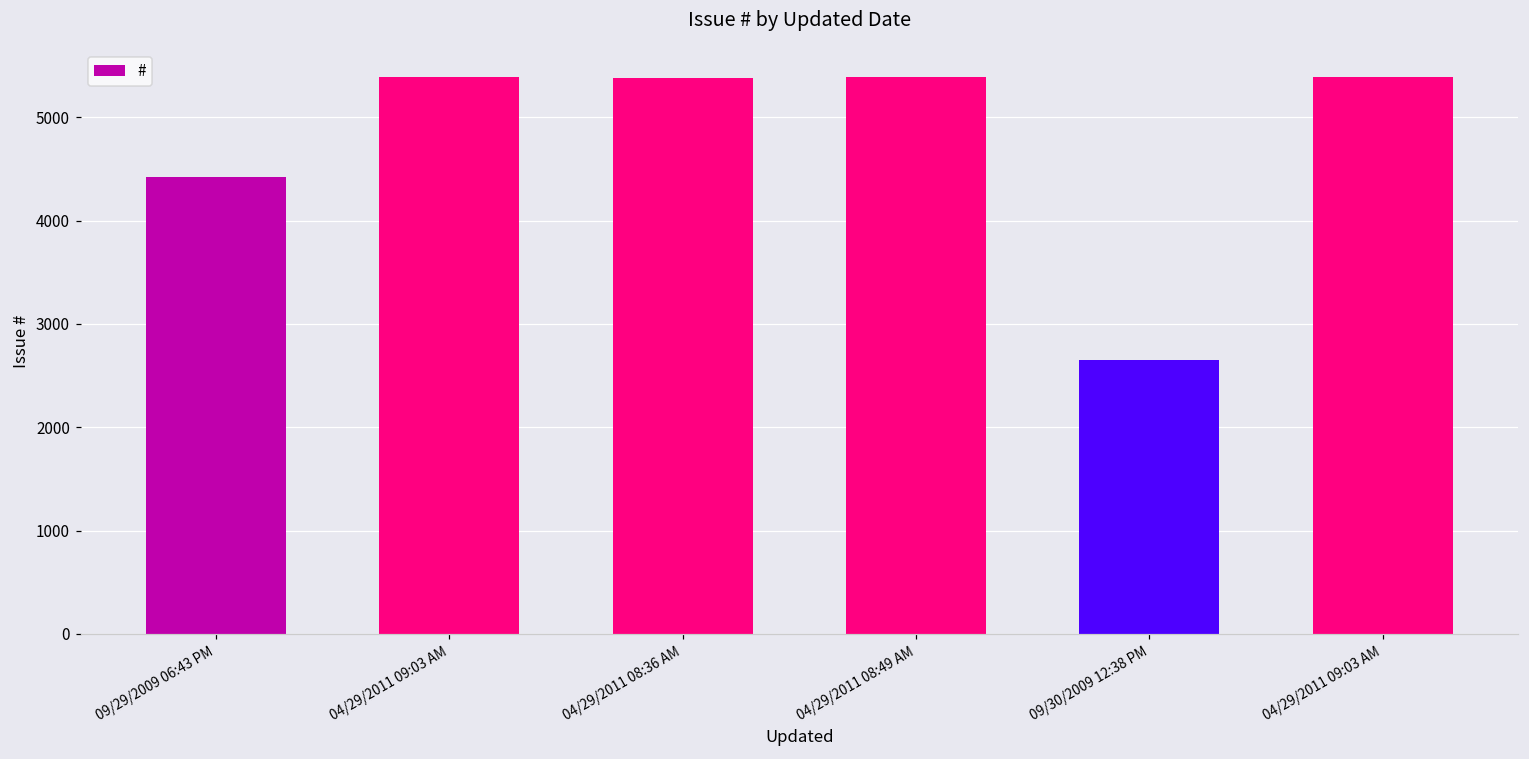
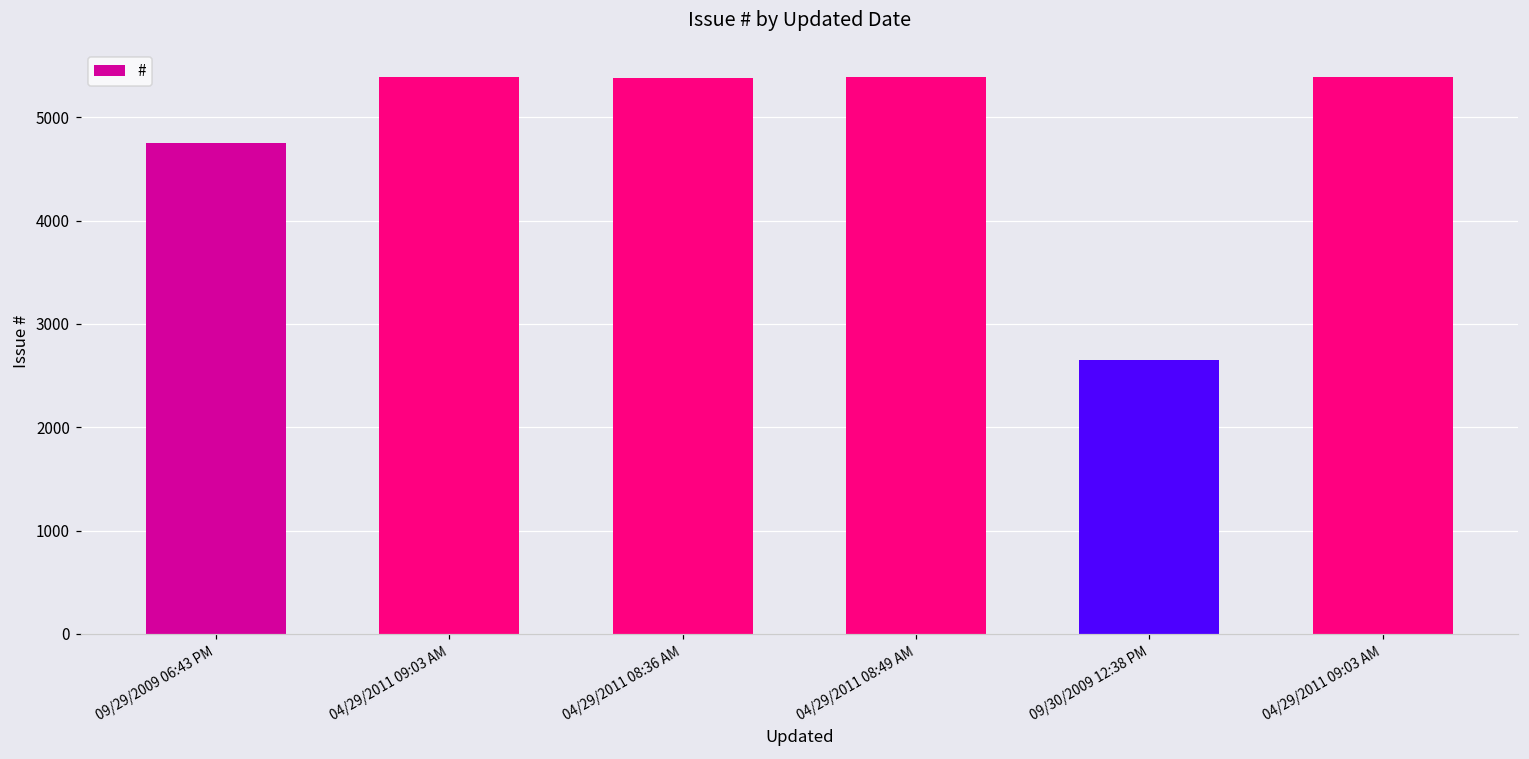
09/29/2009 06:43 PM: 4400 -> 4700
